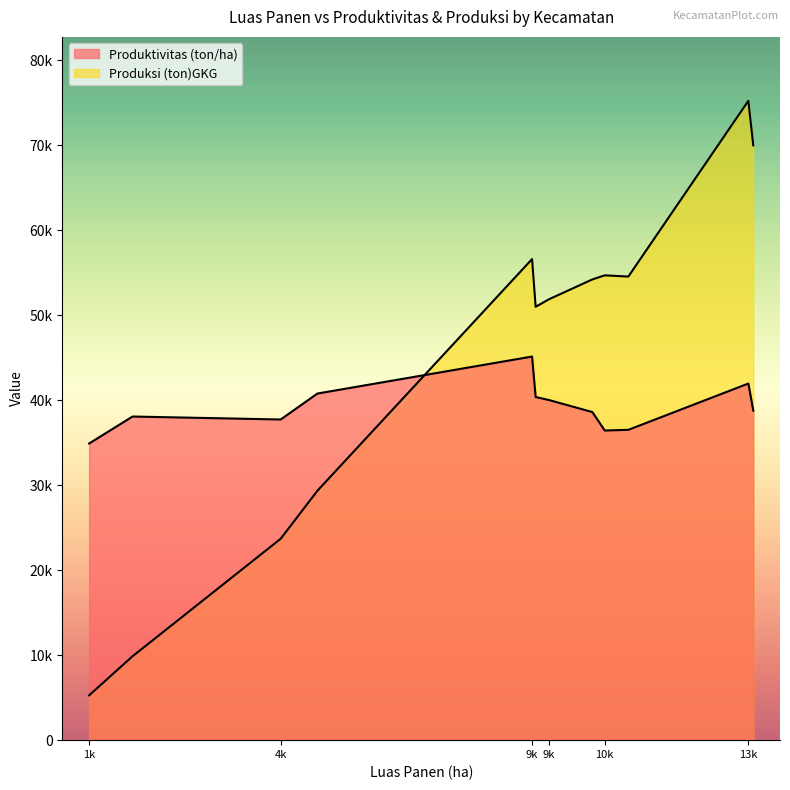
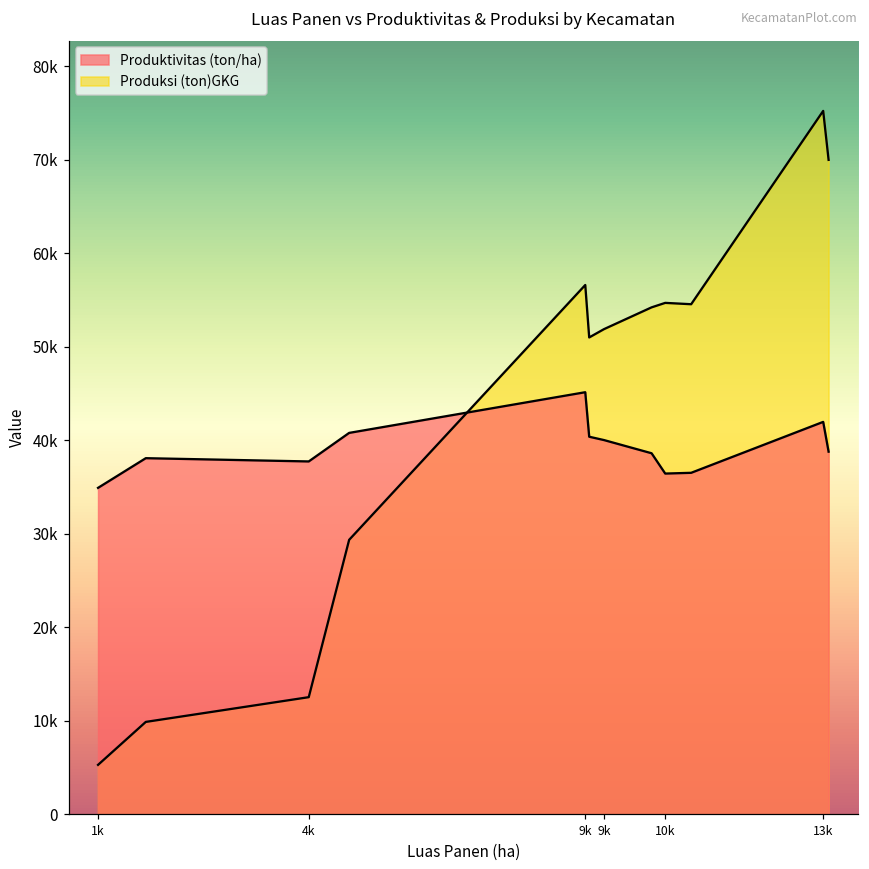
Produksi (ton)GKG, 4k: 24000 -> 13000
